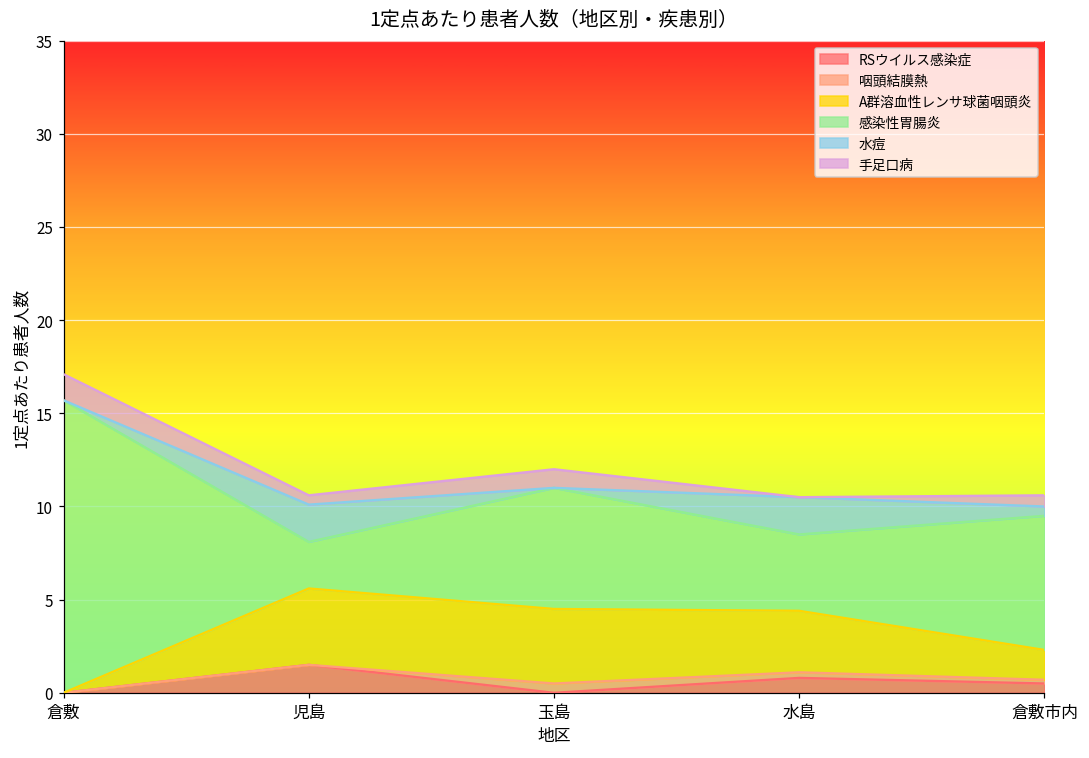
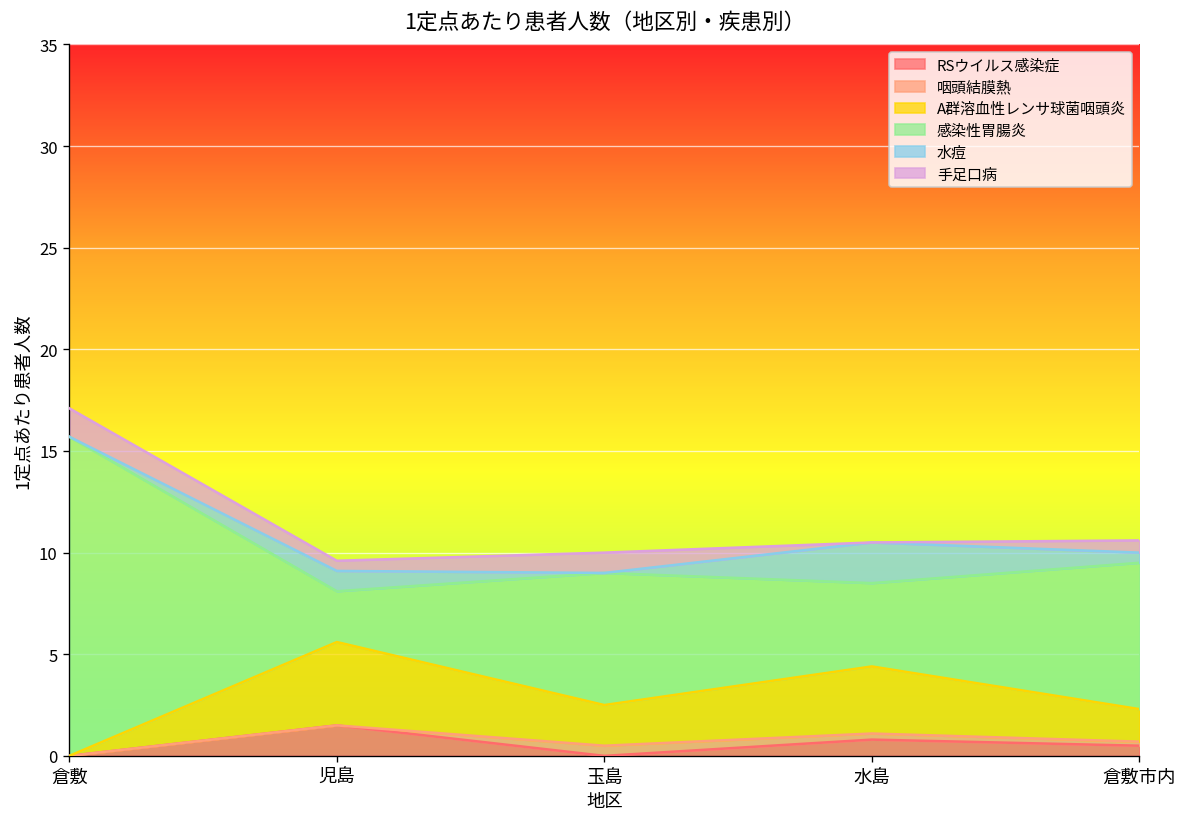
水痘, 児島: 2 -> 1
A群溶血性レンサ球菌咽頭炎, 玉島: 4 -> 2
